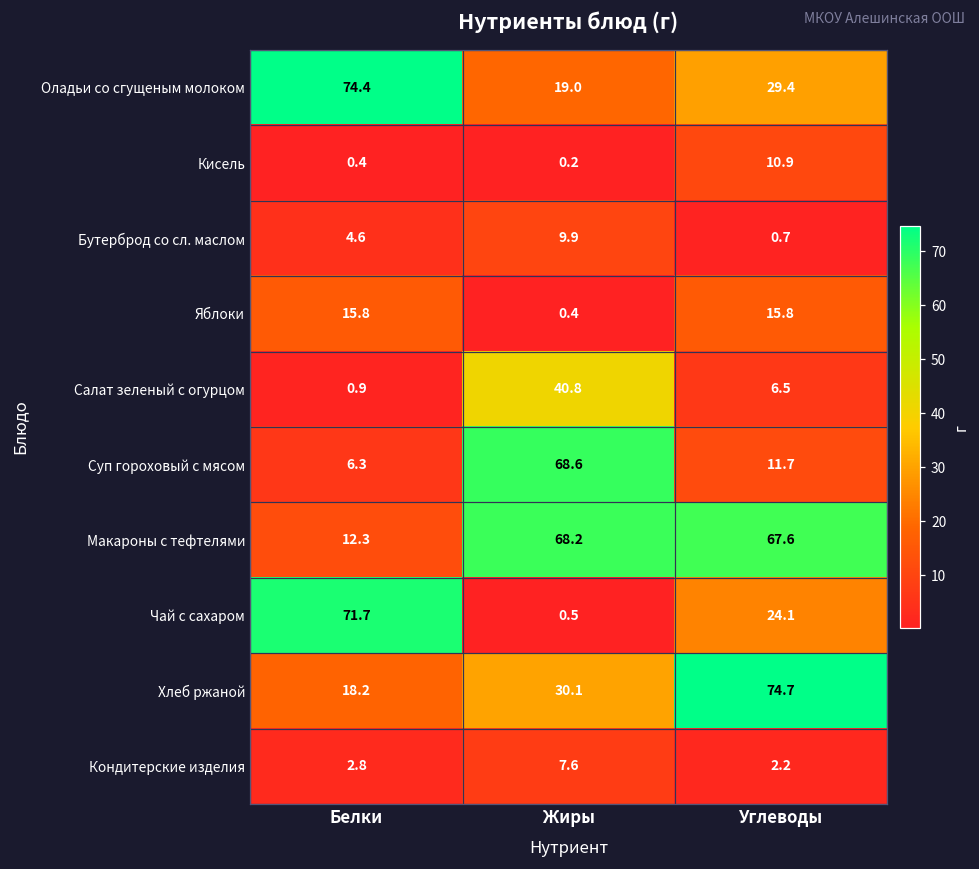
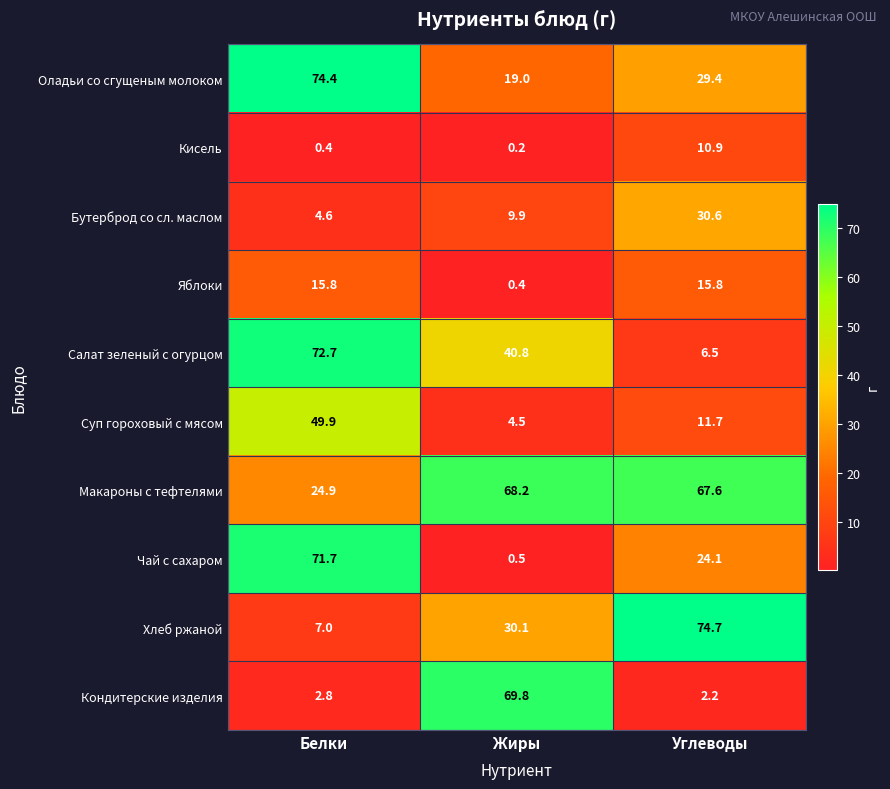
Бутерброд со сл. маслом, Углеводы: 0.7 -> 30.6
Салат зеленый с огурцом, Белки: 0.9 -> 72.7
Суп гороховый с мясом, Белки: 6.3 -> 49.9
Суп гороховый с мясом, Жиры: 68.6 -> 4.5
Макароны с тефтелями, Белки: 12.3 -> 24.9
Хлеб ржаной, Белки: 18.2 -> 7.0
Кондитерские изделия, Жиры: 7.6 -> 69.8
